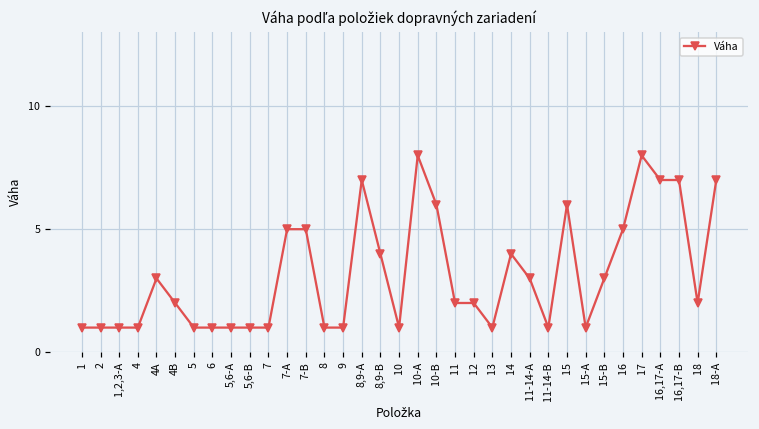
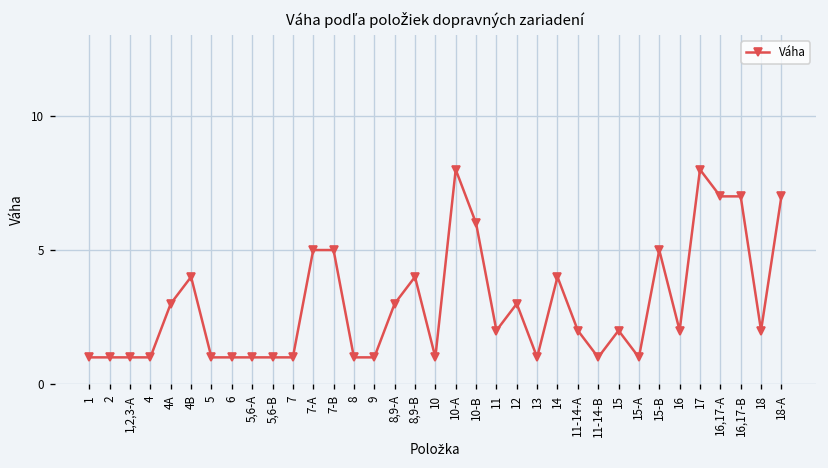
4B: 2 -> 4
8,9-A: 7 -> 3
12: 2 -> 3
11-14-A: 3 -> 2
15: 6 -> 2
15-B: 3 -> 5
16: 5 -> 2
